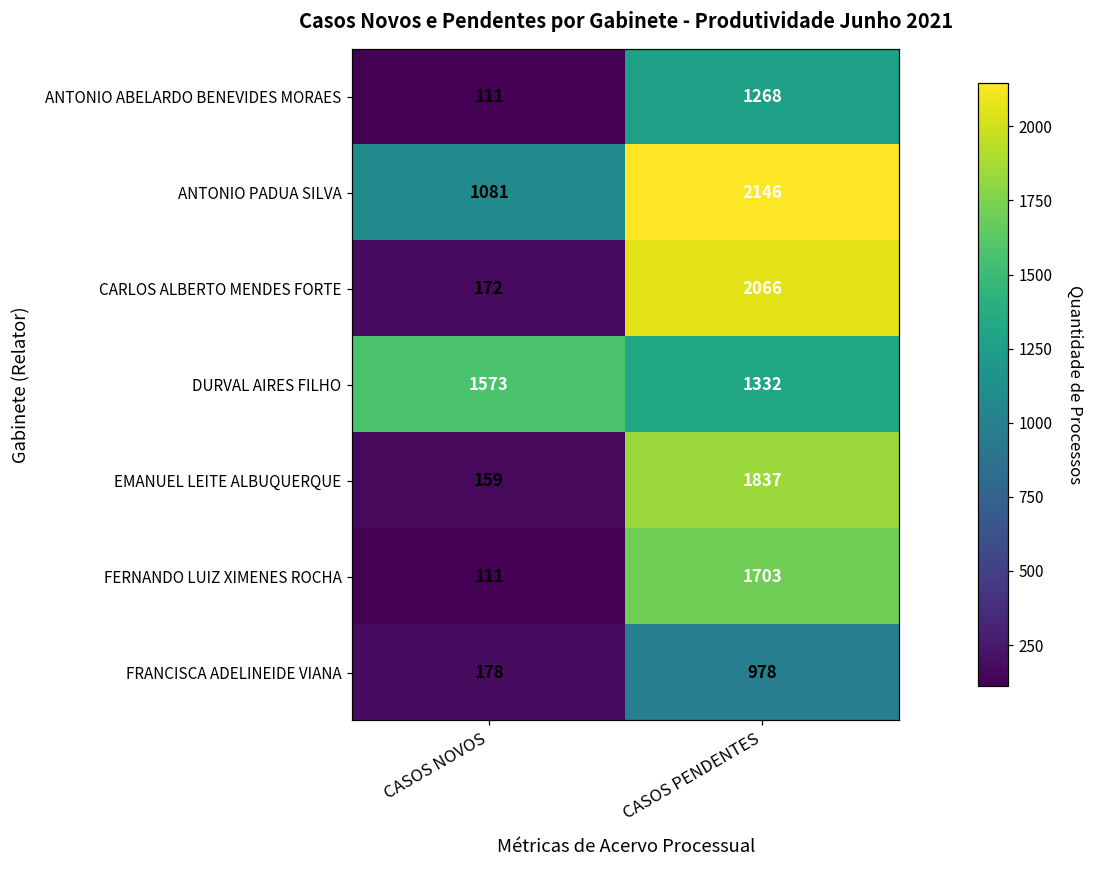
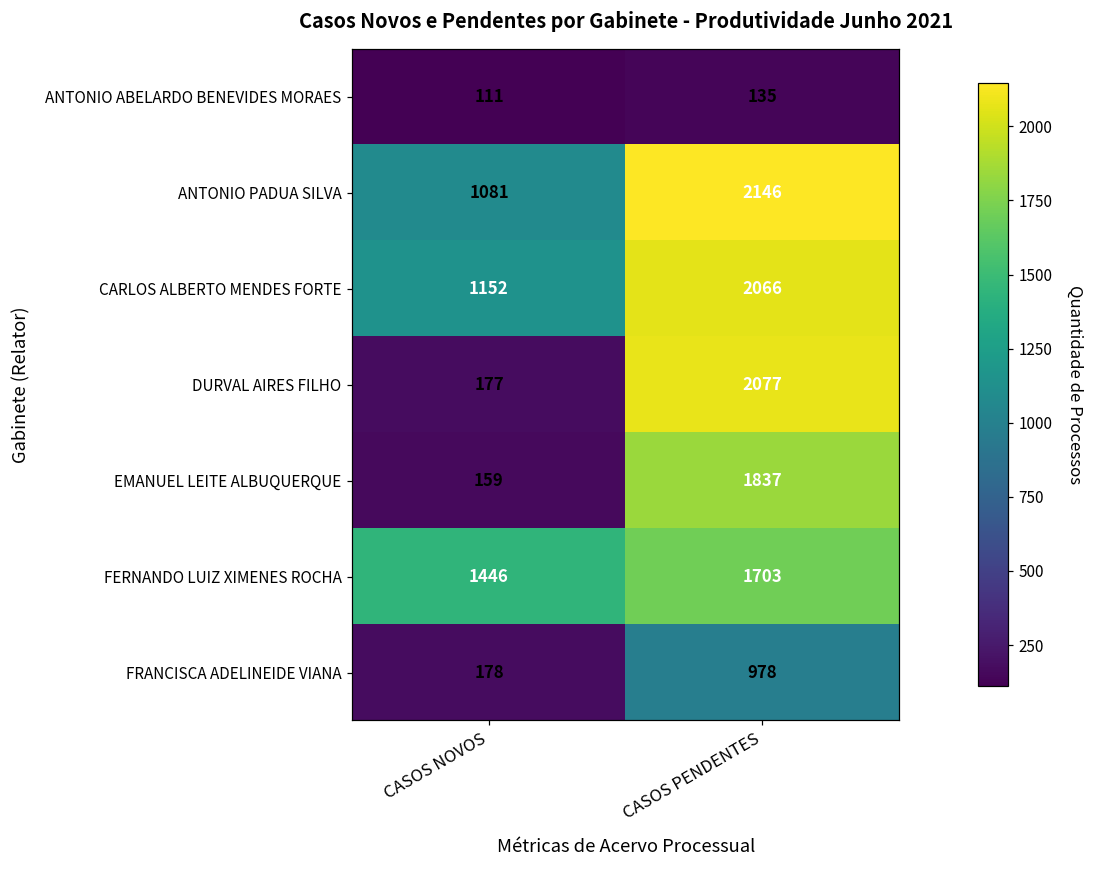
ANTONIO ABELARDO BENEVIDES MORAES, CASOS PENDENTES: 1268 -> 135
CARLOS ALBERTO MENDES FORTE, CASOS NOVOS: 172 -> 1152
DURVAL AIRES FILHO, CASOS NOVOS: 1573 -> 177
DURVAL AIRES FILHO, CASOS PENDENTES: 1332 -> 2077
FERNANDO LUIZ XIMENES ROCHA, CASOS NOVOS: 111 -> 1446
